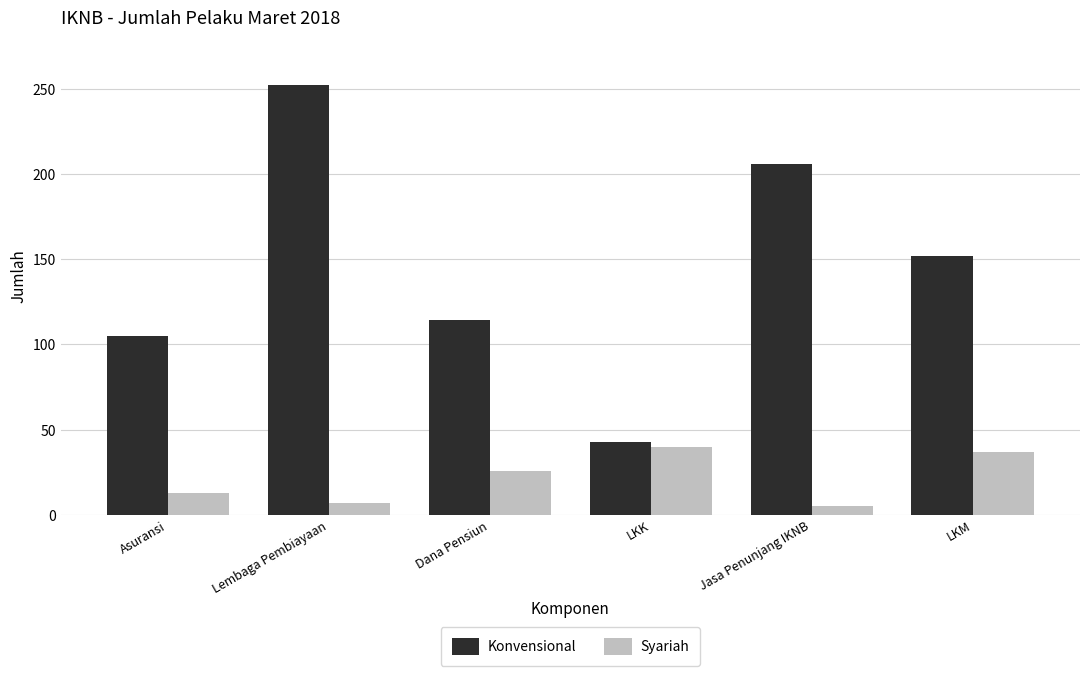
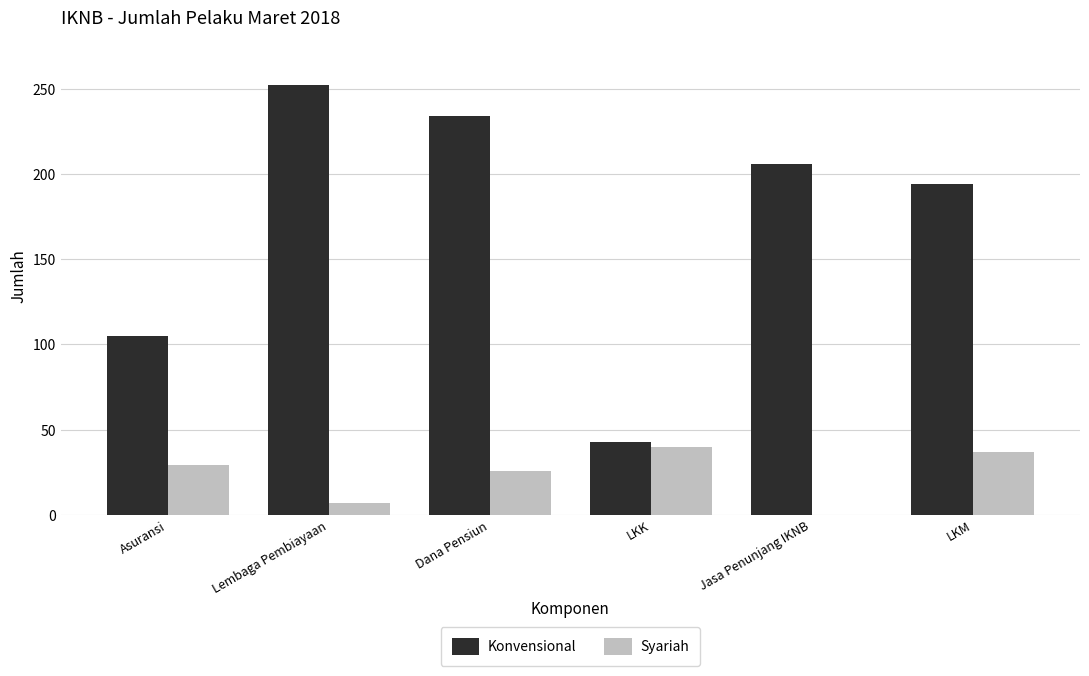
Syariah, Asuransi: 13 -> 29
Konvensional, Dana Pensiun: 114 -> 234
Syariah, Jasa Penunjang IKNB: 5 -> 0
Konvensional, LKM: 152 -> 194
